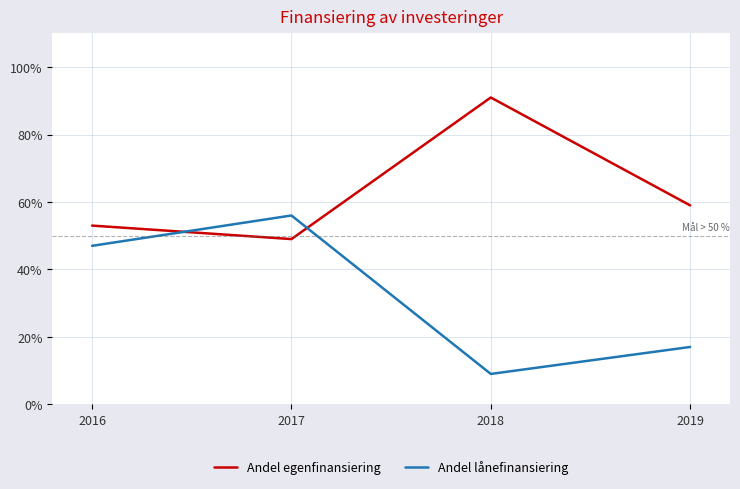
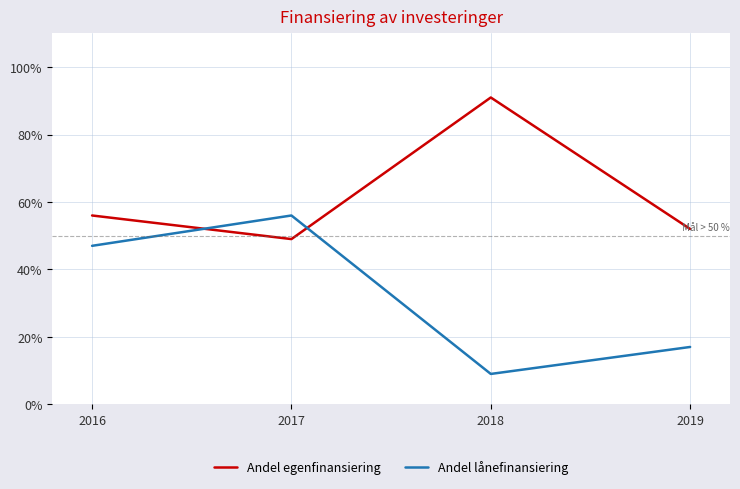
Andel egenfinansiering, 2016: 53% -> 56%
Andel egenfinansiering, 2019: 59% -> 52%
